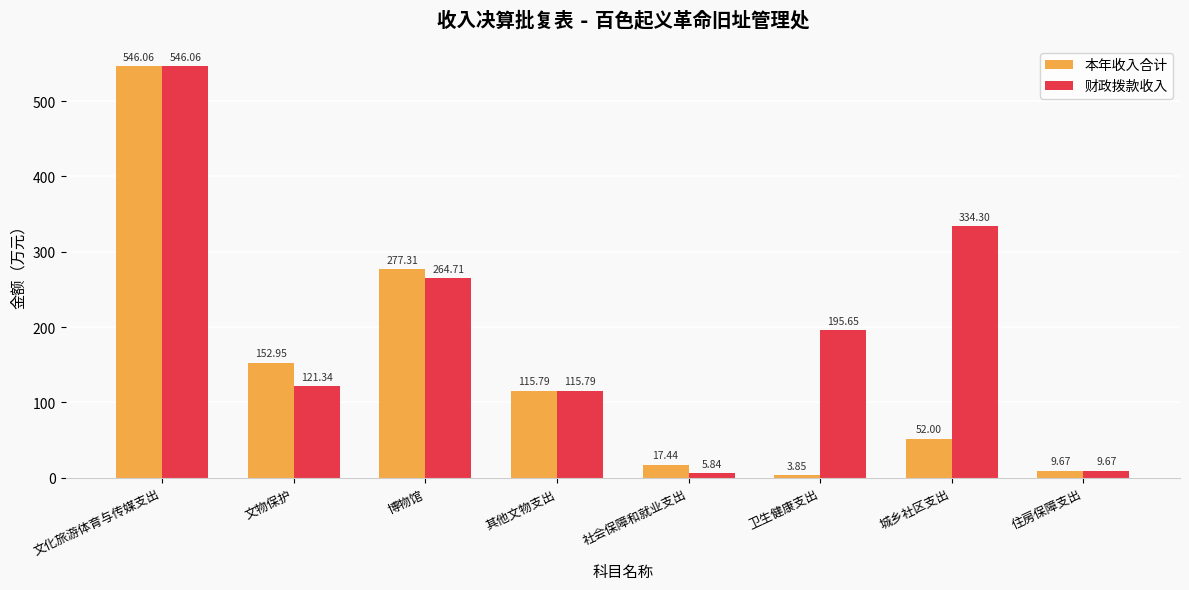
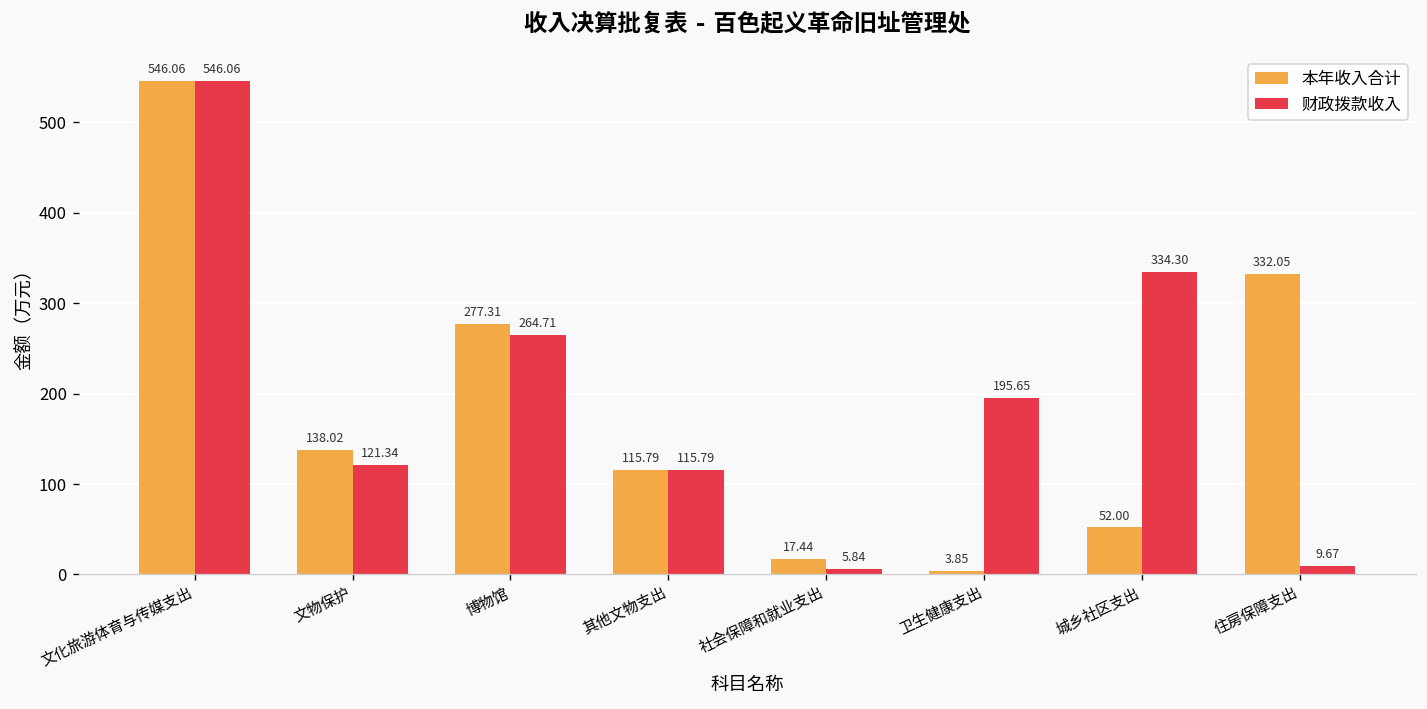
本年收入合计, 文物保护: 152.95 -> 138.02
本年收入合计, 住房保障支出: 9.67 -> 332.05
